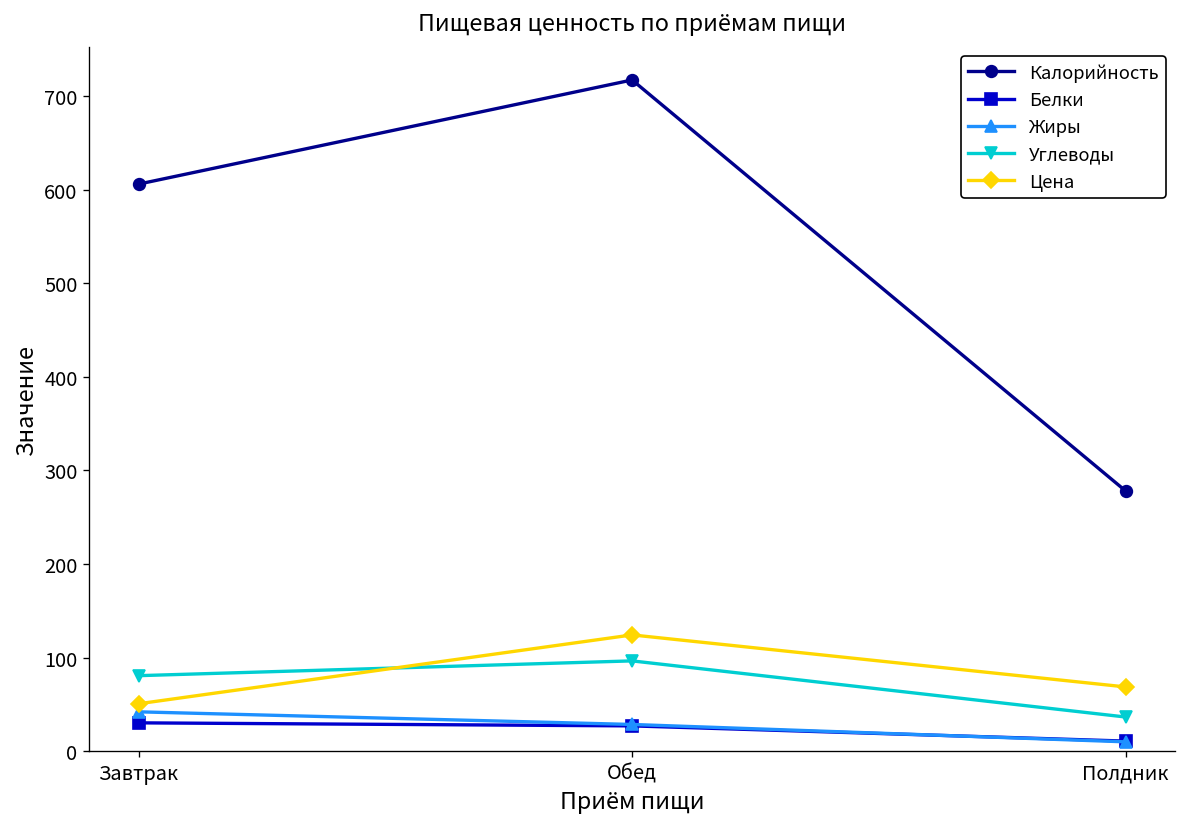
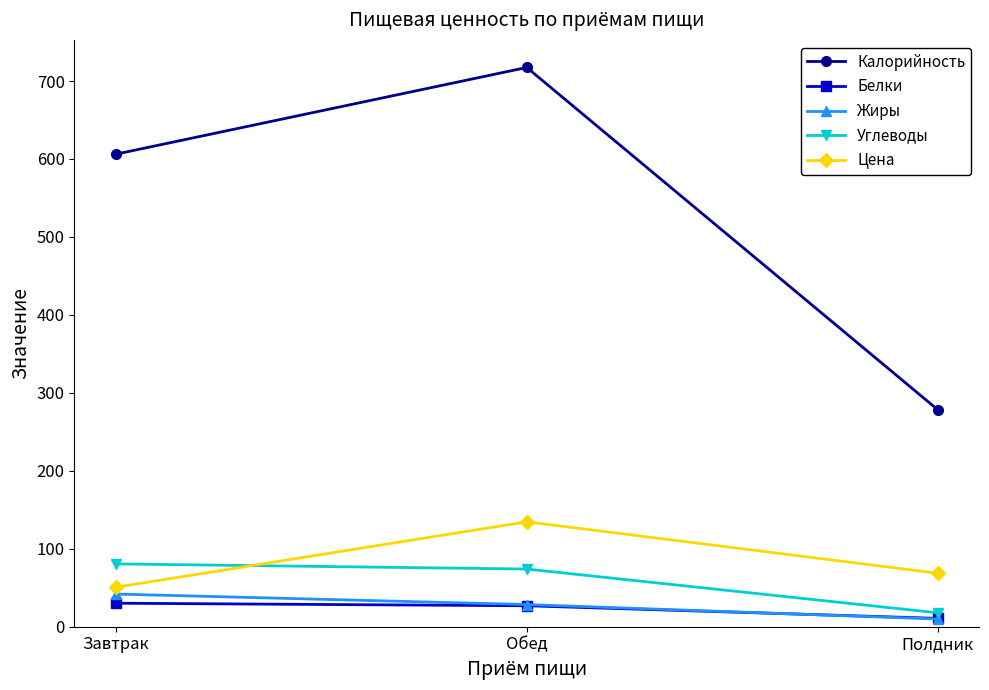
Углеводы, Обед: 100 -> 70
Цена, Обед: 120 -> 130
Углеводы, Полдник: 40 -> 20
